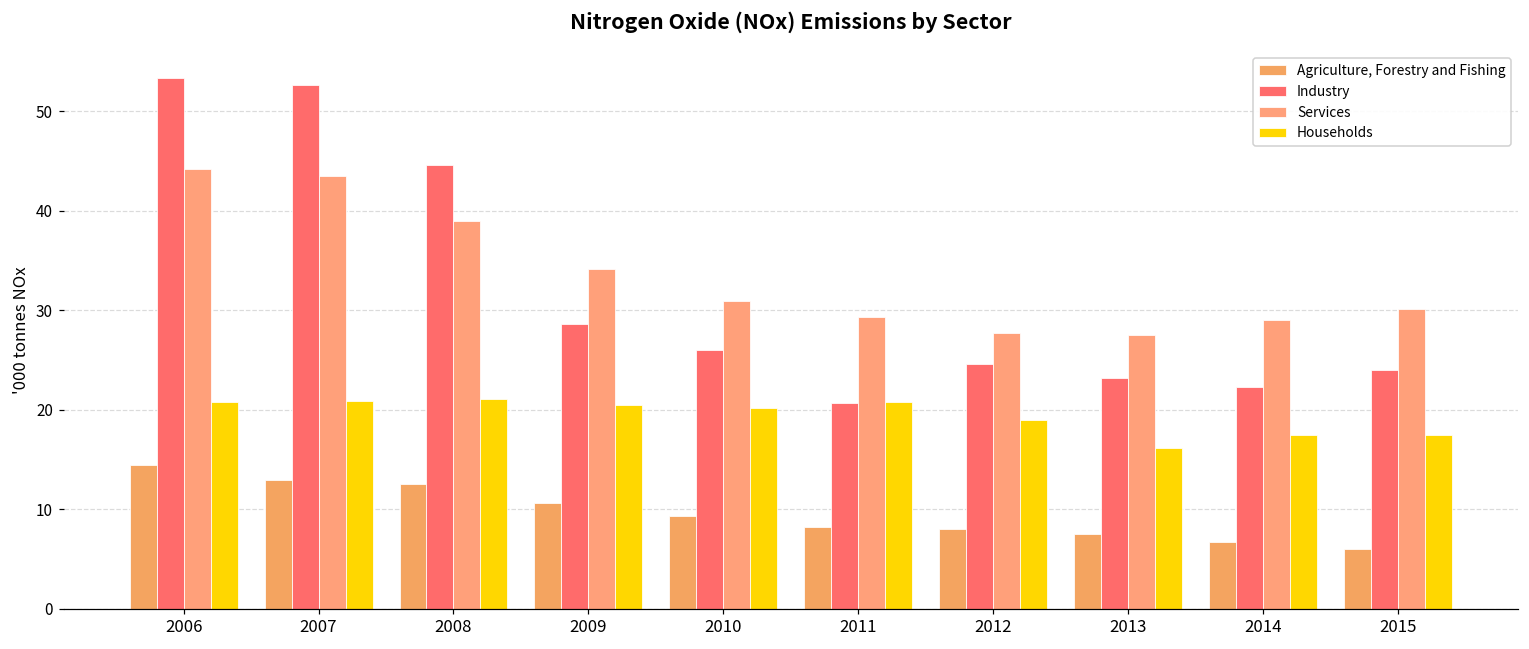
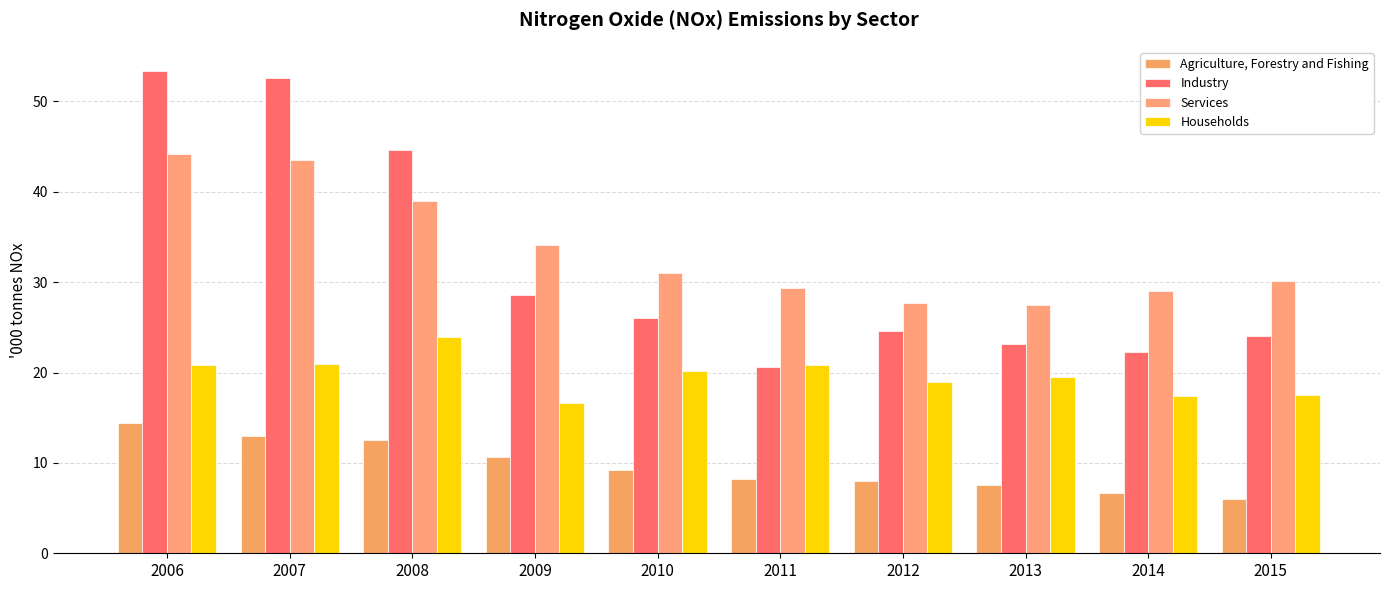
Households, 2008: 21 -> 24
Households, 2009: 21 -> 17
Households, 2013: 16 -> 20
